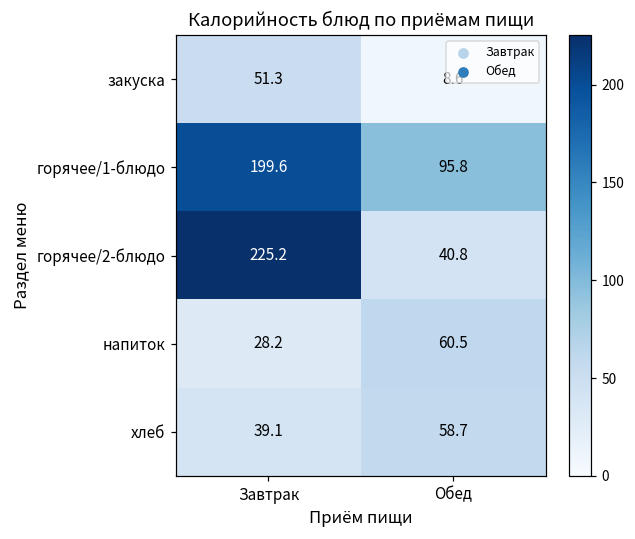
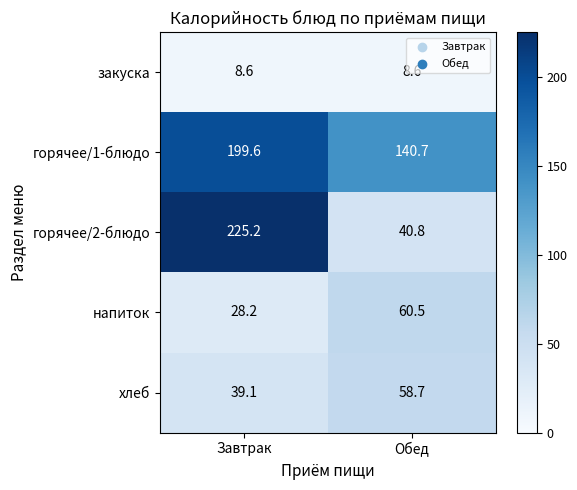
закуска, Завтрак: 51.3 -> 8.6
горячее/1-блюдо, Обед: 95.8 -> 140.7
